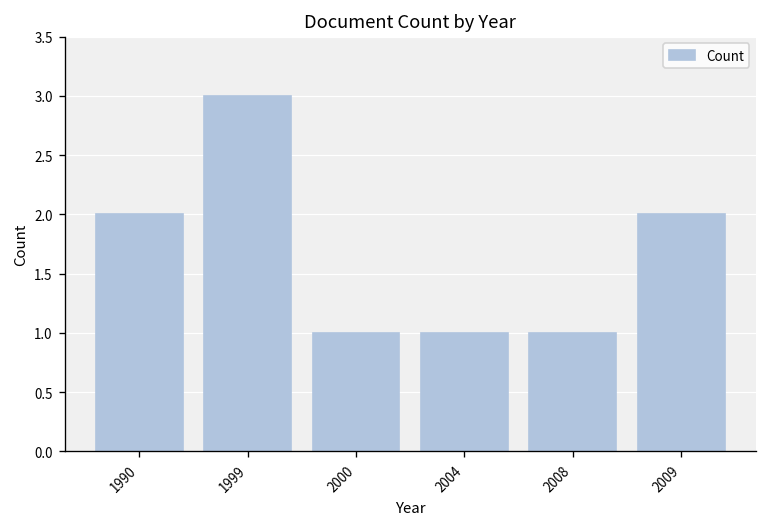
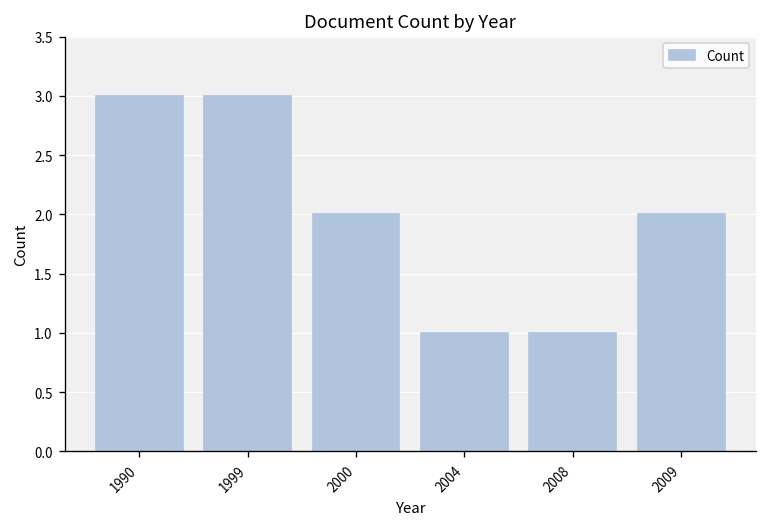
1990: 2 -> 3
2000: 1 -> 2
